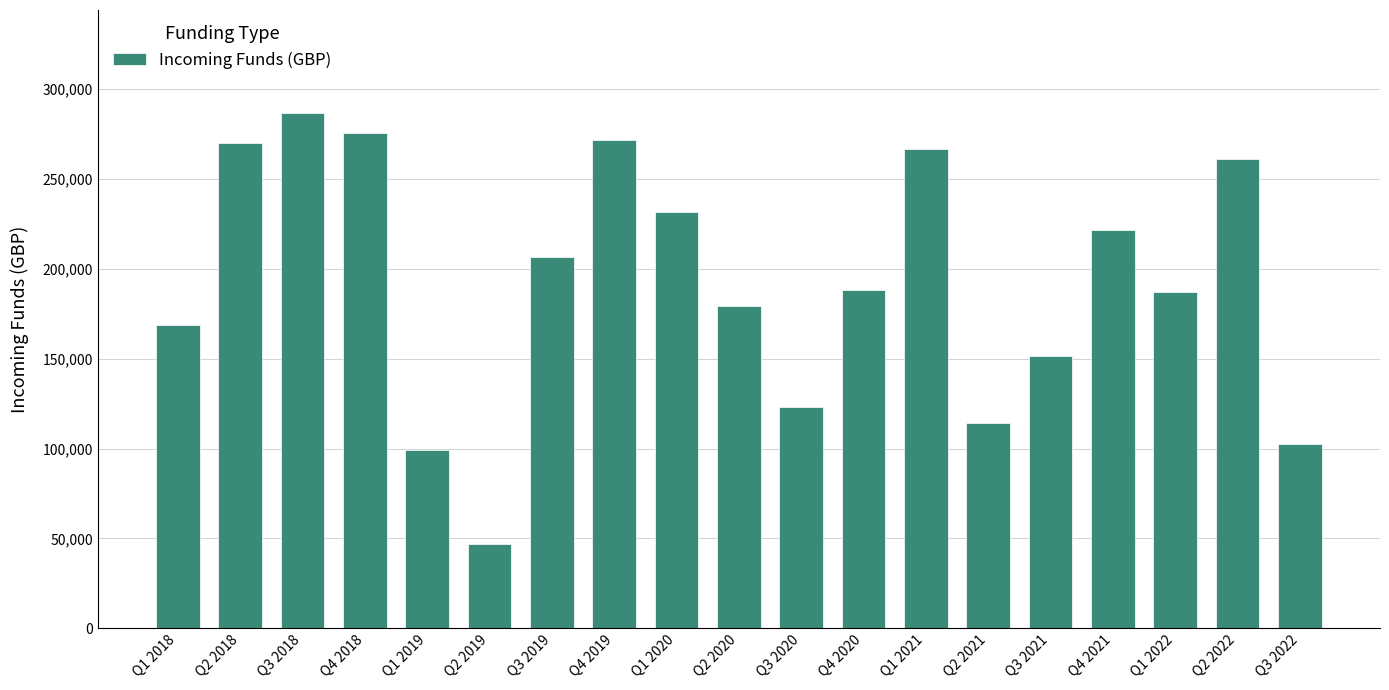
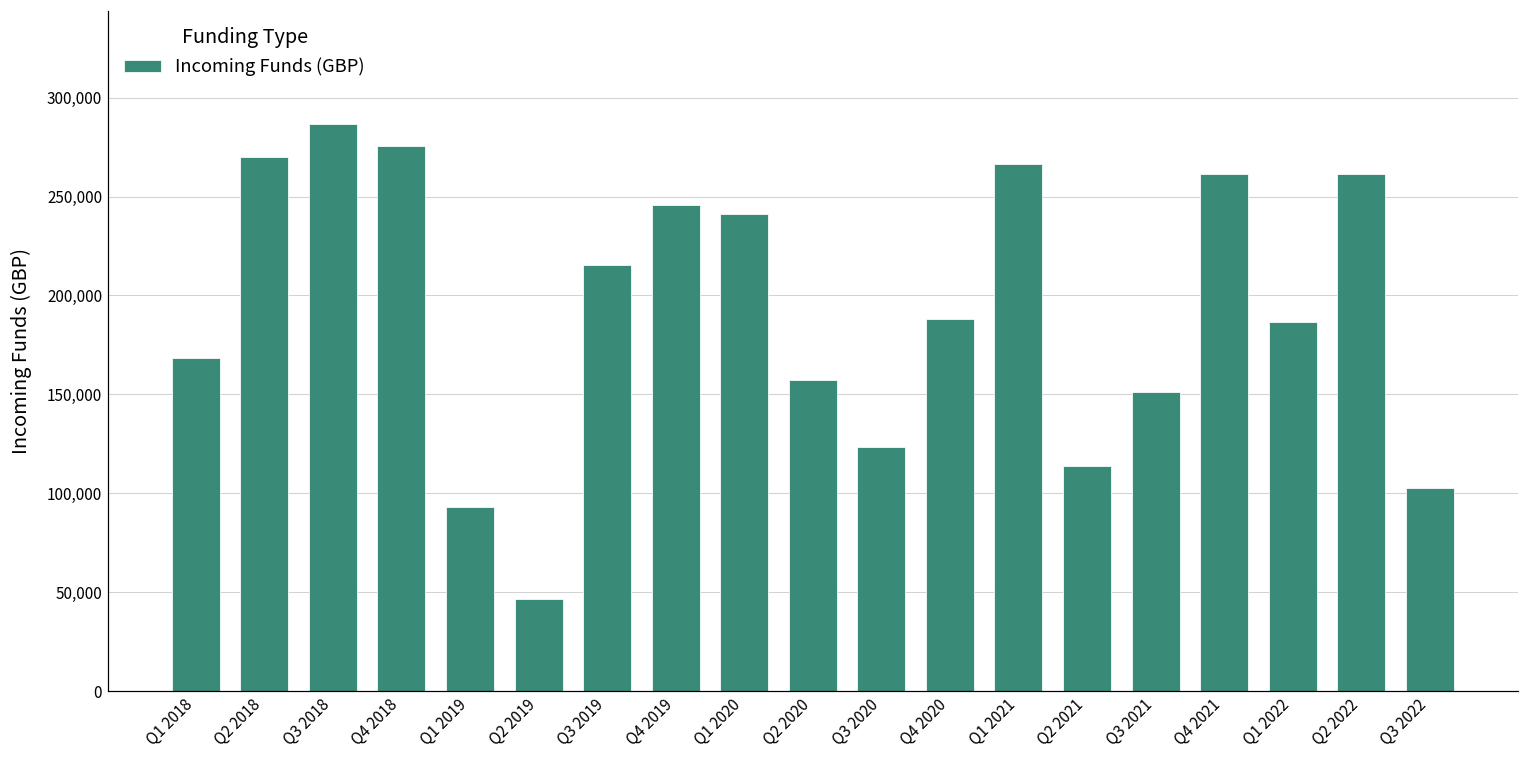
Q1 2019: 99,000 -> 93,000
Q3 2019: 206,000 -> 215,000
Q4 2019: 272,000 -> 246,000
Q1 2020: 231,000 -> 241,000
Q2 2020: 179,000 -> 157,000
Q4 2021: 221,000 -> 261,000
